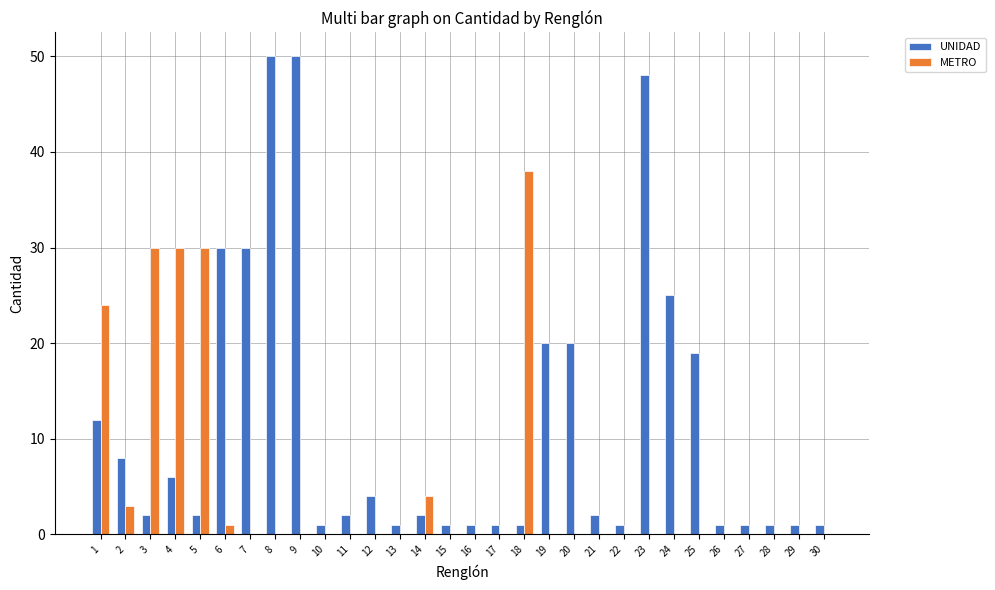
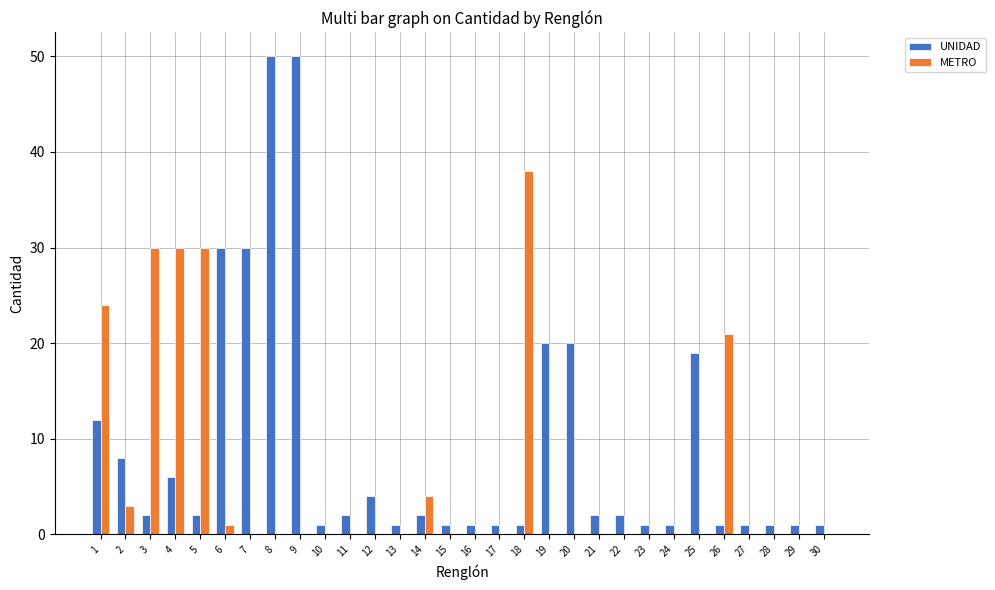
UNIDAD, 22: 1 -> 2
UNIDAD, 23: 48 -> 1
UNIDAD, 24: 25 -> 1
METRO, 26: 0 -> 21
